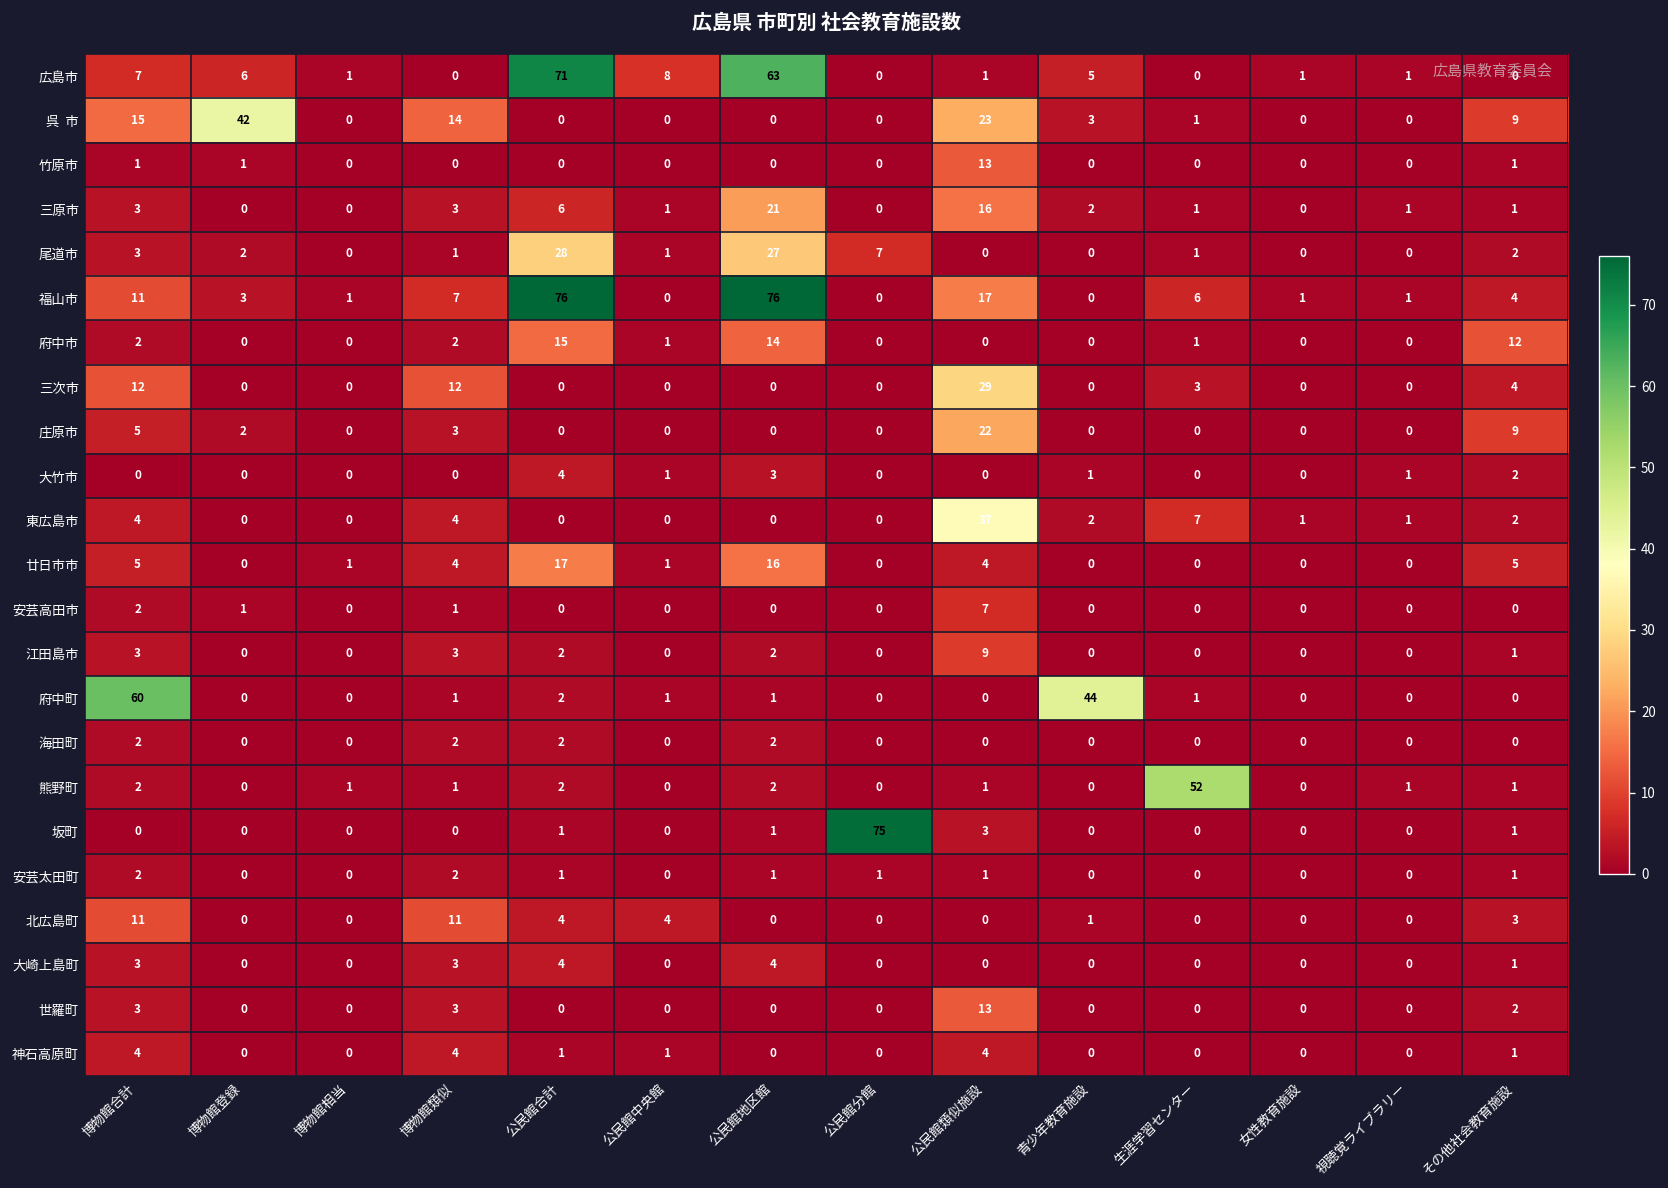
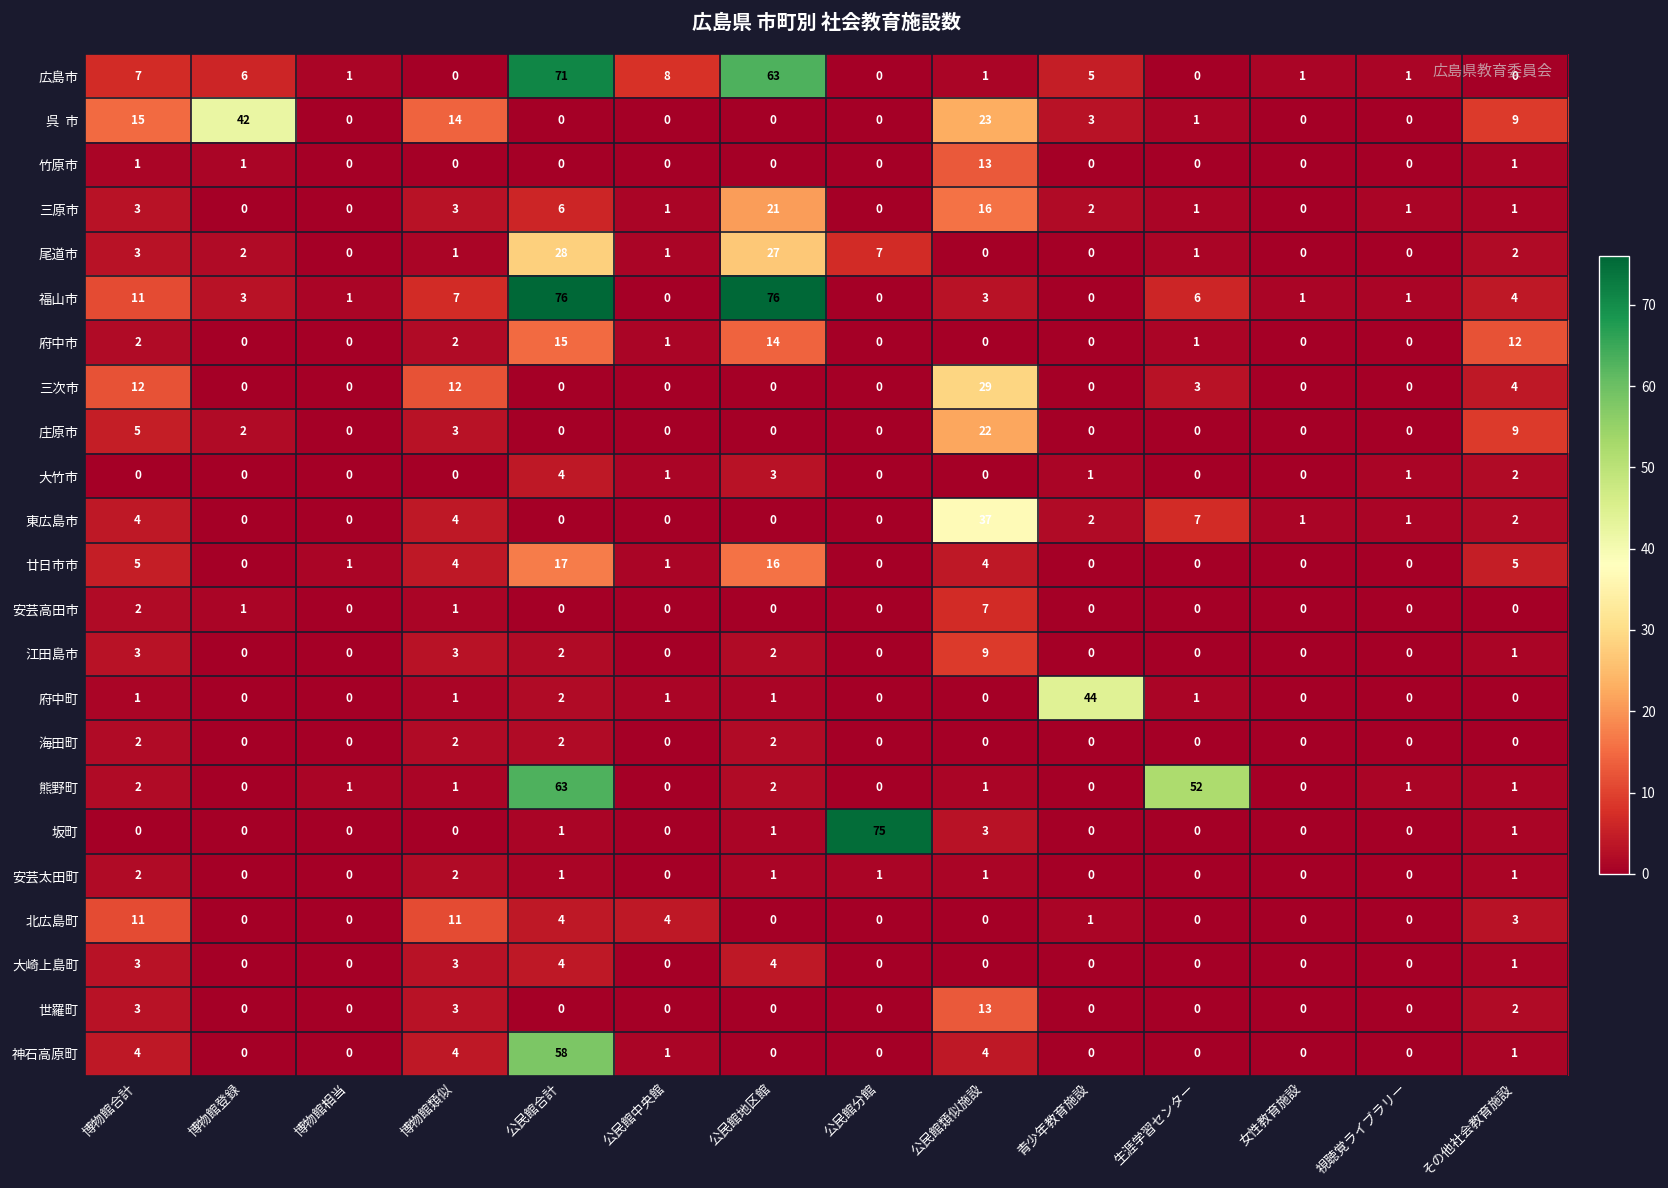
福山市, 公民館類似施設: 17 -> 3
府中町, 博物館合計: 60 -> 1
熊野町, 公民館合計: 2 -> 63
神石高原町, 公民館合計: 1 -> 58
